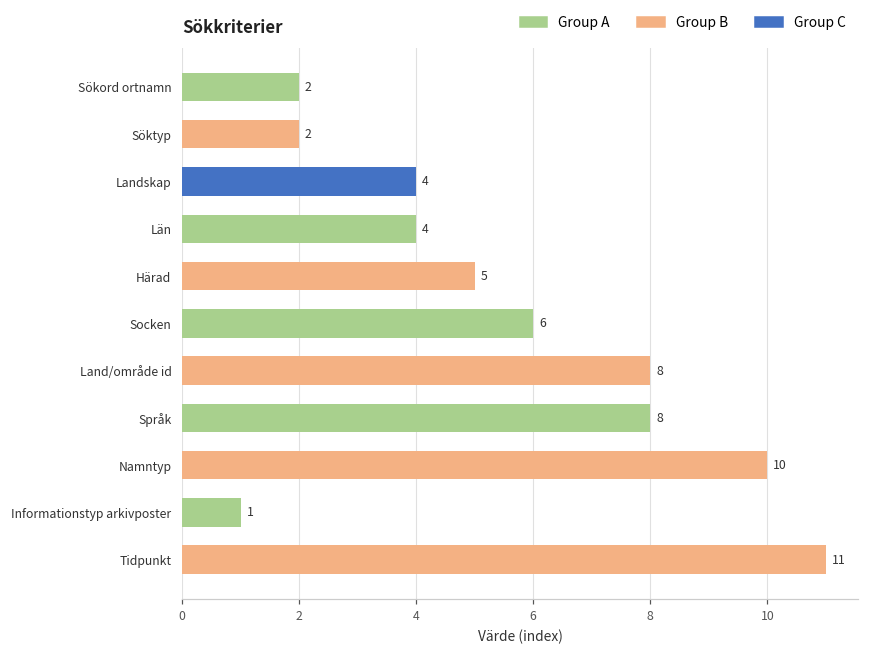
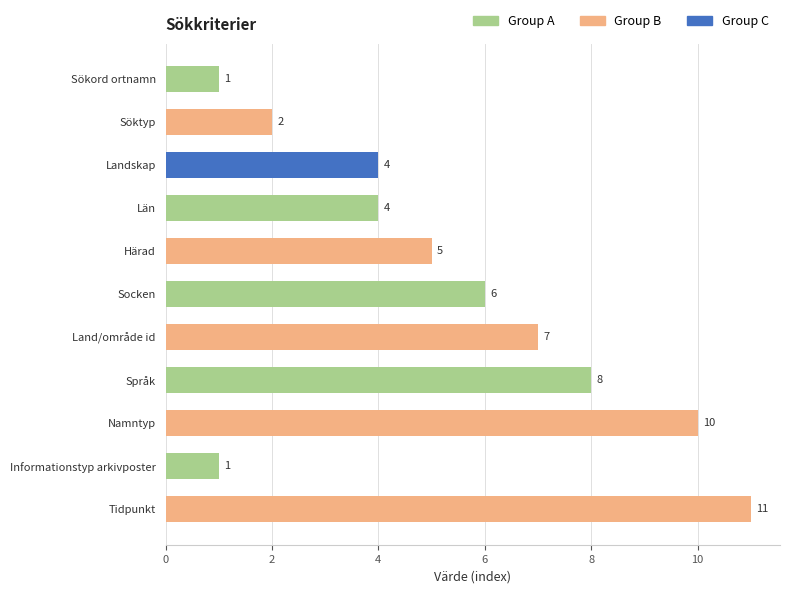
Sökord ortnamn: 2 -> 1
Land/område id: 8 -> 7
